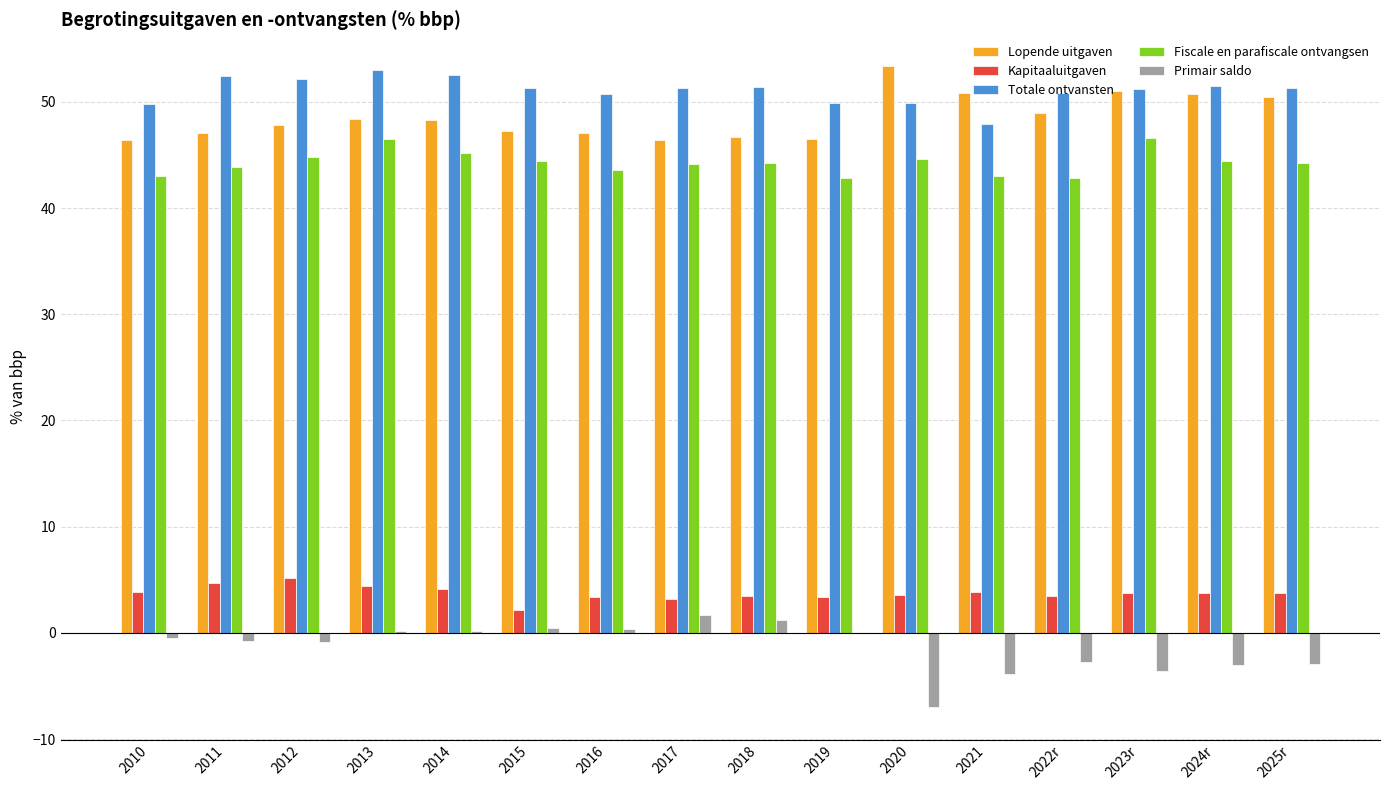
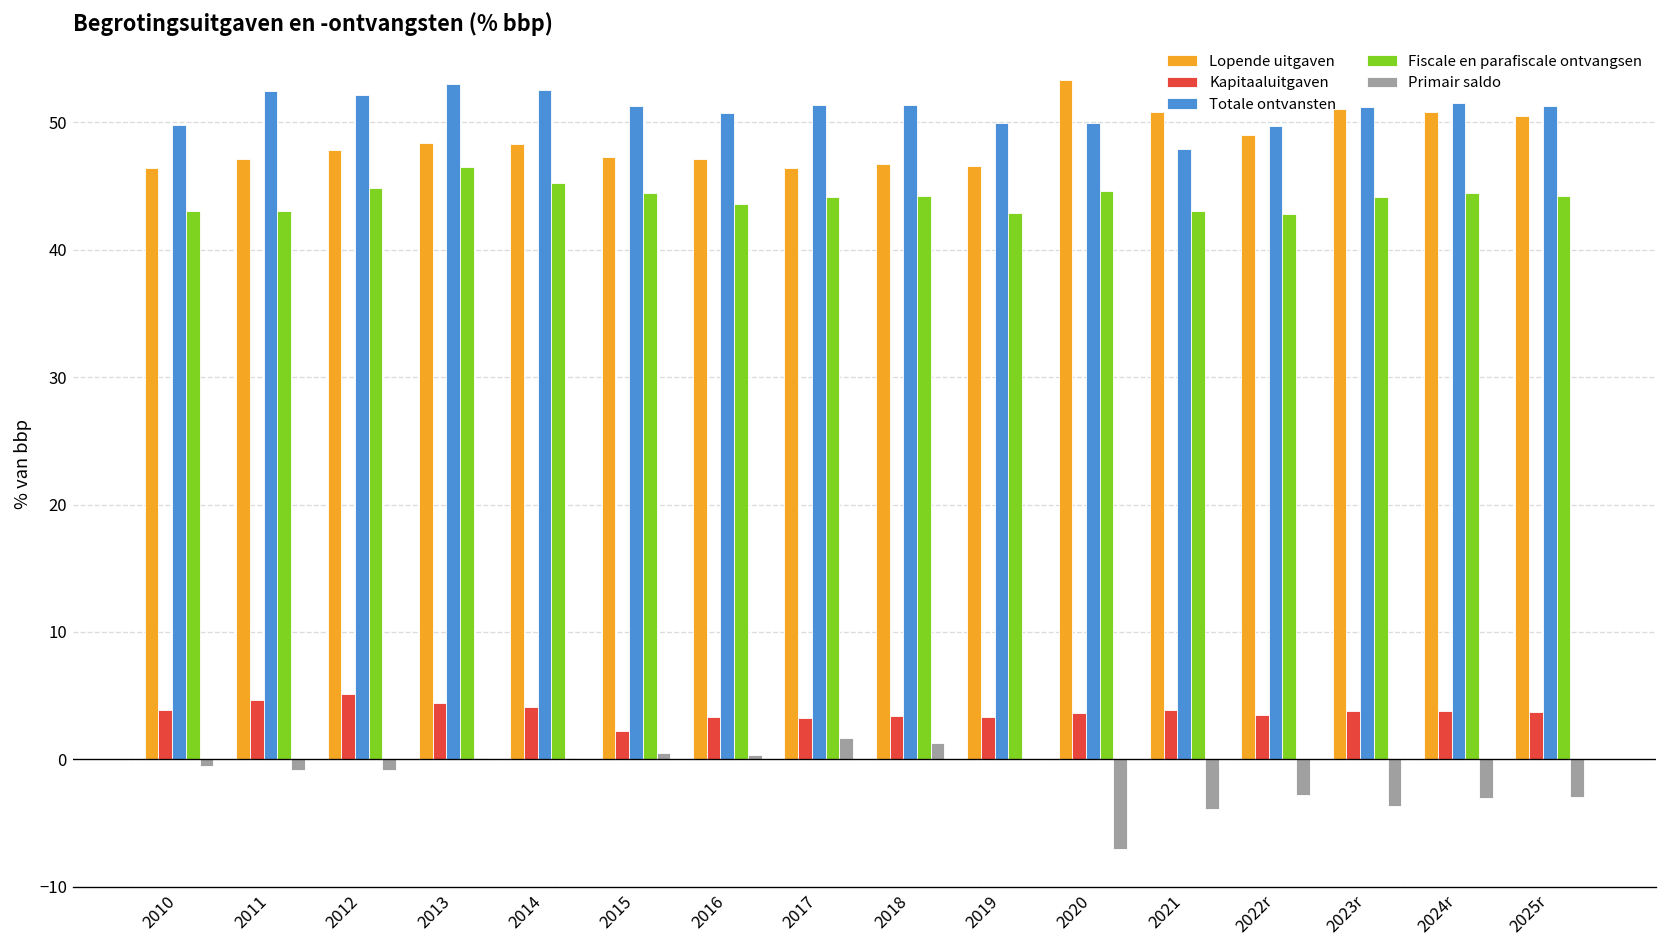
Fiscale en parafiscale ontvangsen, 2011: 43.9 -> 43.1
Totale ontvansten, 2022r: 50.9 -> 49.7
Fiscale en parafiscale ontvangsen, 2023r: 46.6 -> 44.2
